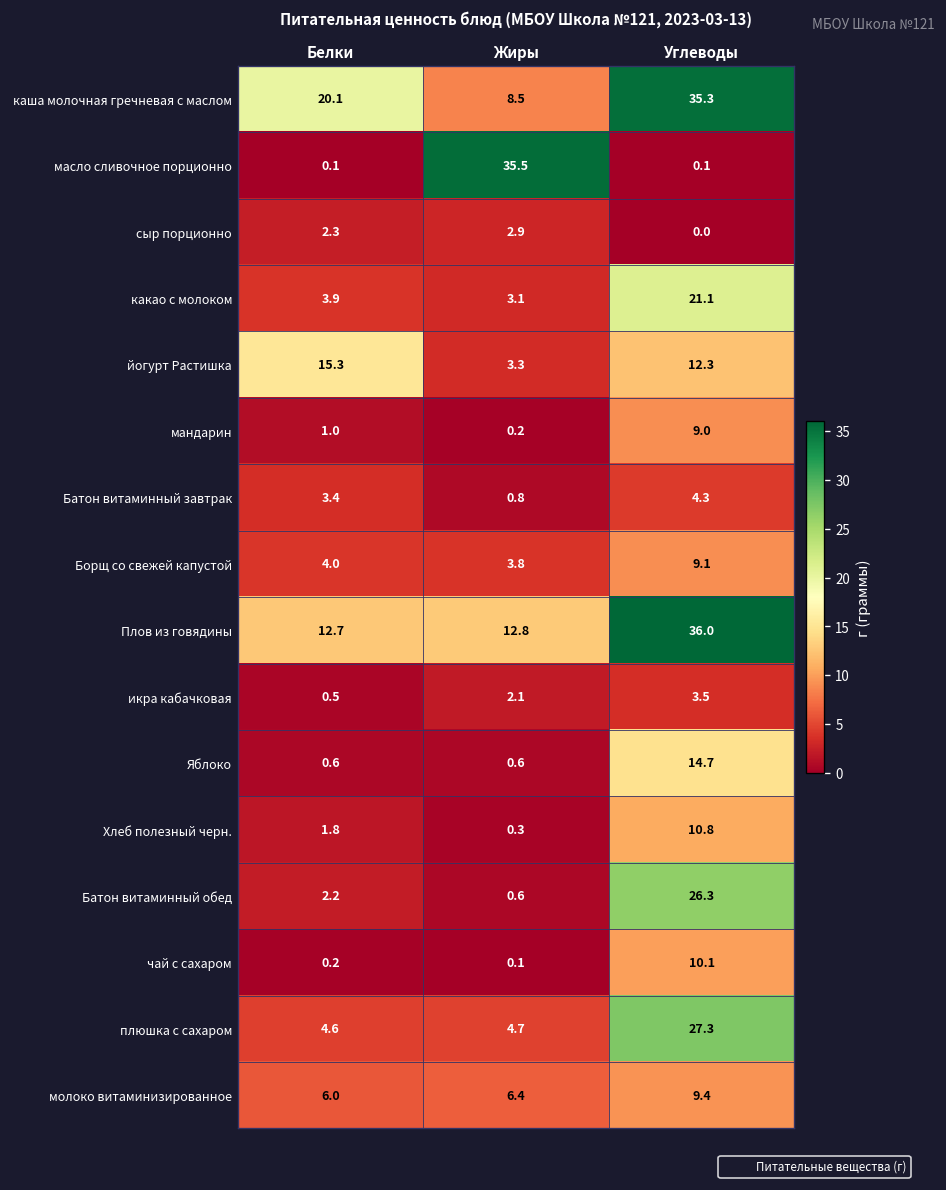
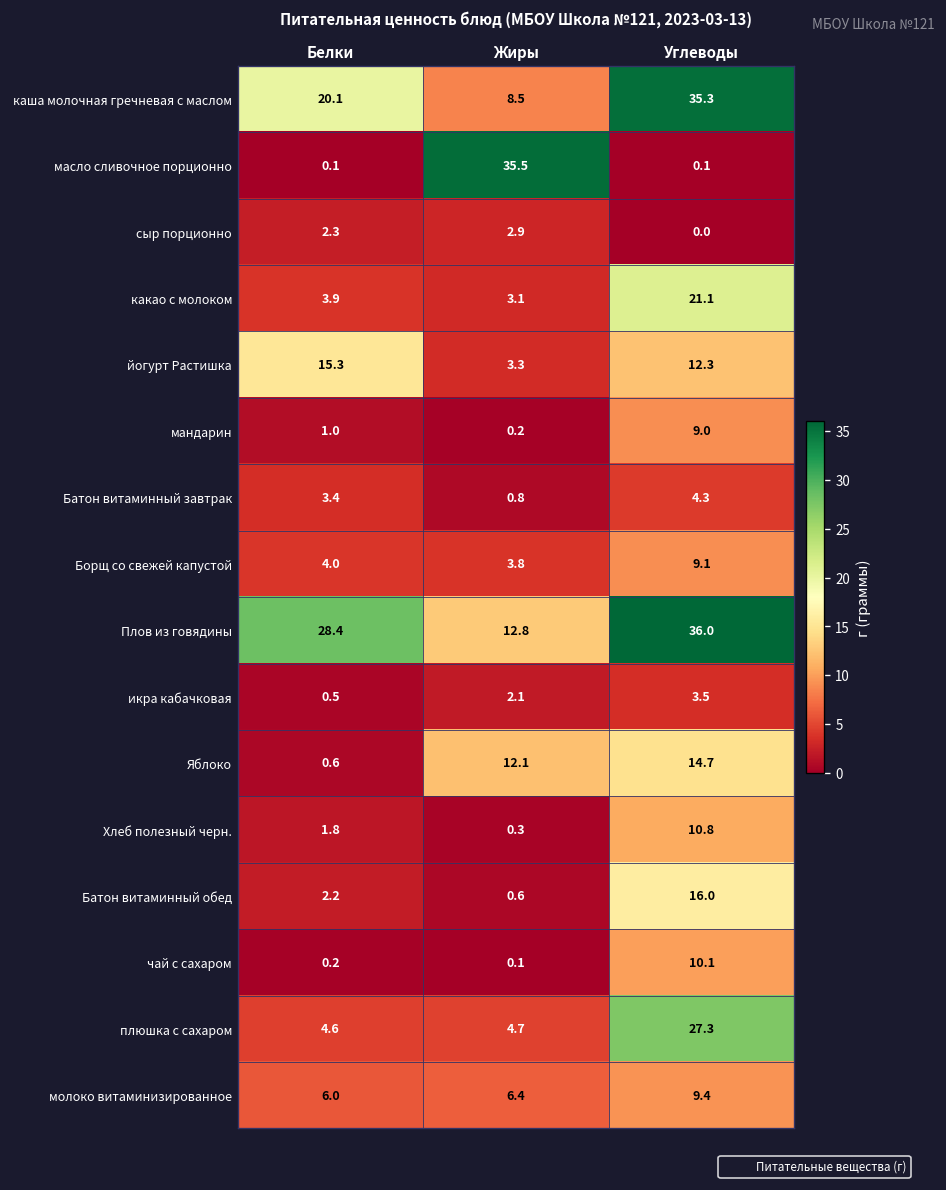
Плов из говядины, Белки: 12.7 -> 28.4
Яблоко, Жиры: 0.6 -> 12.1
Батон витаминный обед, Углеводы: 26.3 -> 16.0
